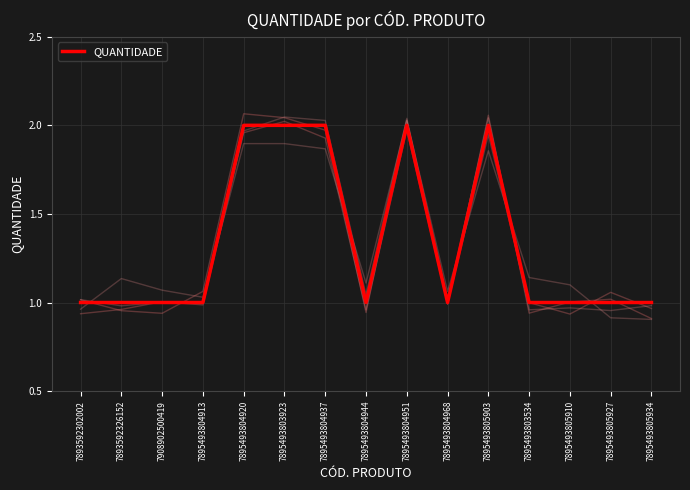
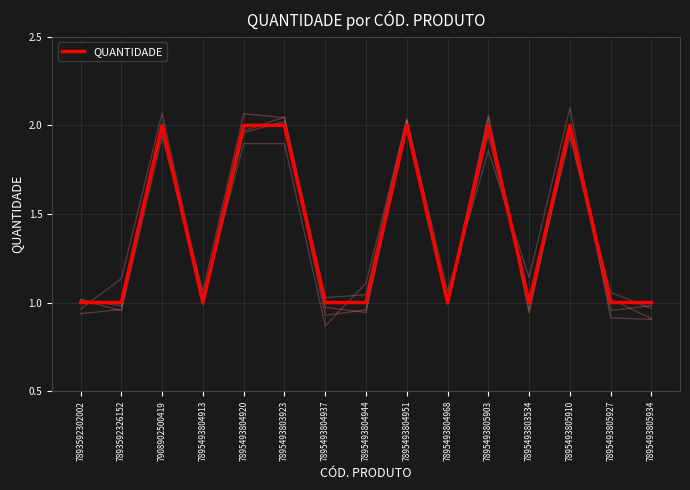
QUANTIDADE, 7908902500419: 1 -> 2
QUANTIDADE, 7895493804937: 2 -> 1
QUANTIDADE, 7895493805910: 1 -> 2
